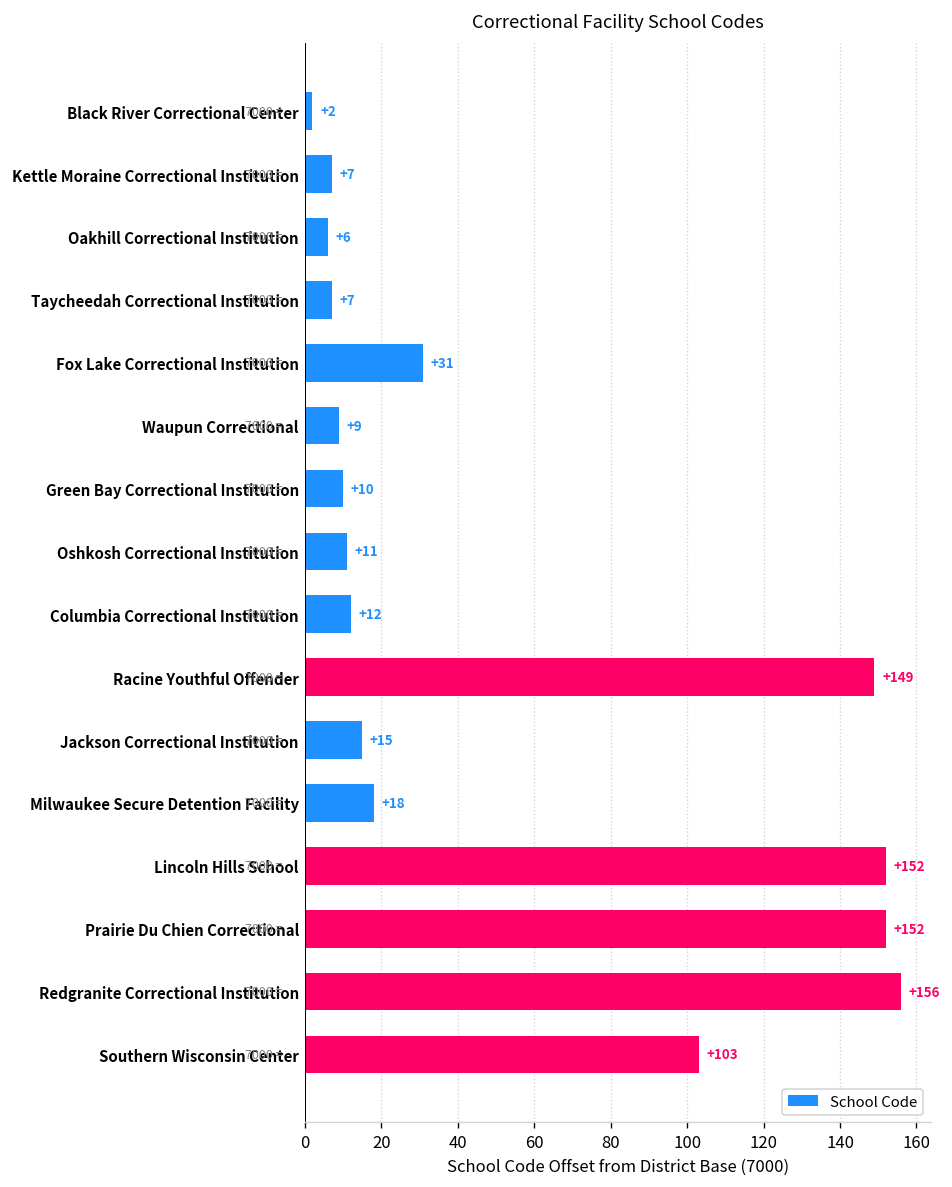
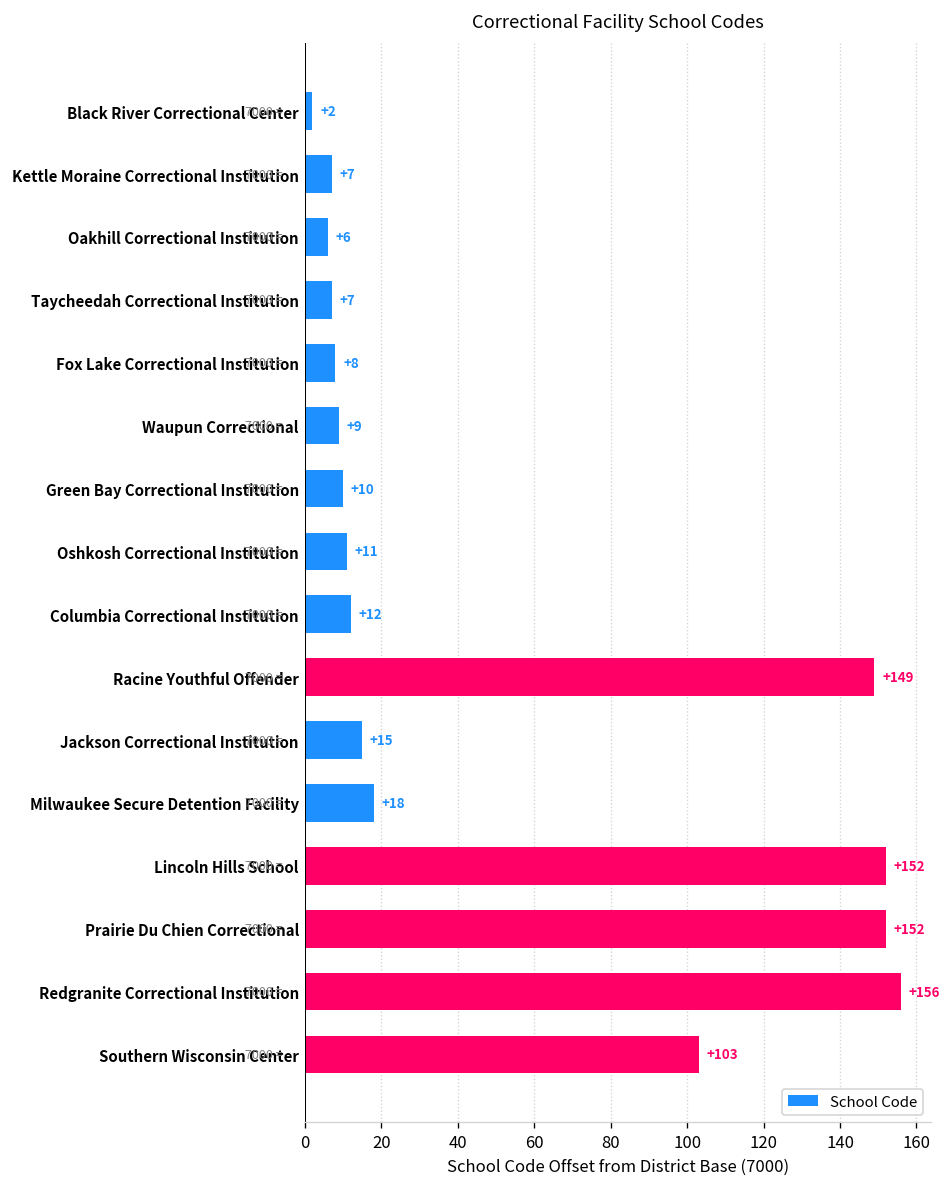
Fox Lake Correctional Institution: +31 -> +8
